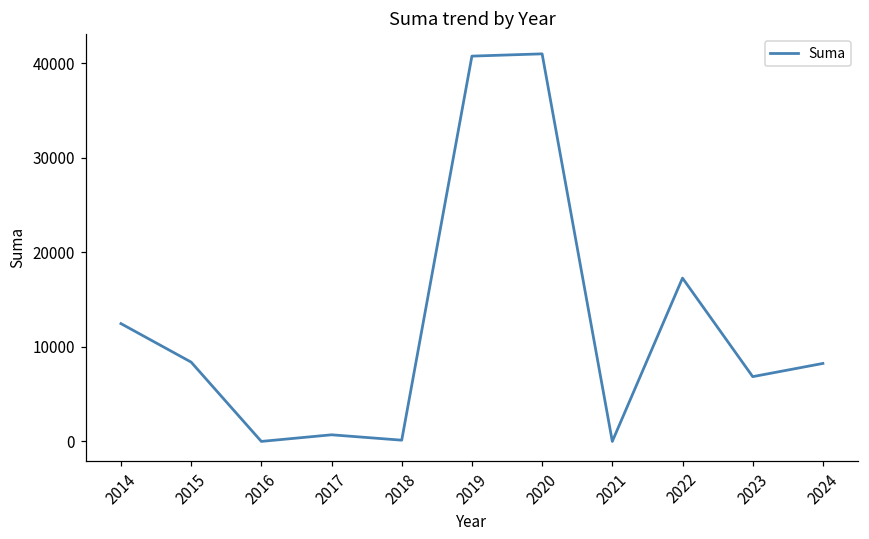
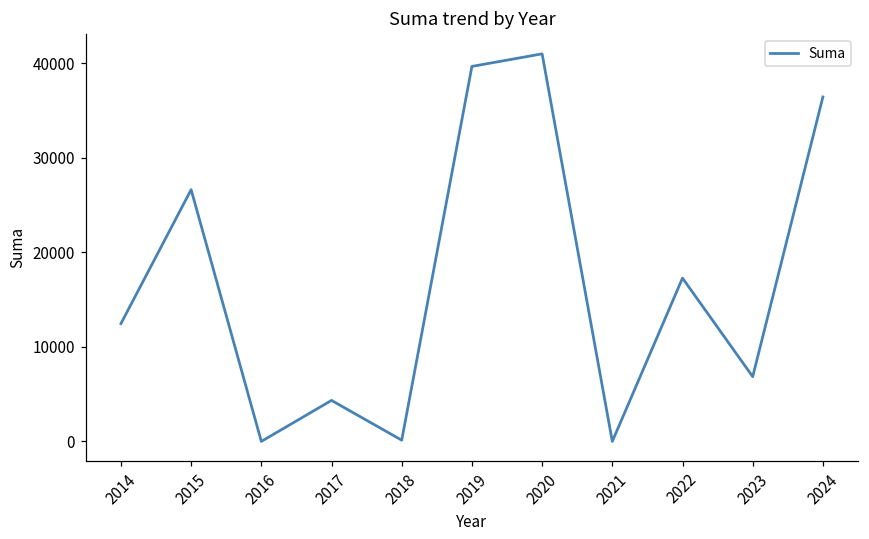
2015: 8000 -> 27000
2017: 1000 -> 4000
2019: 41000 -> 40000
2024: 8000 -> 36000
